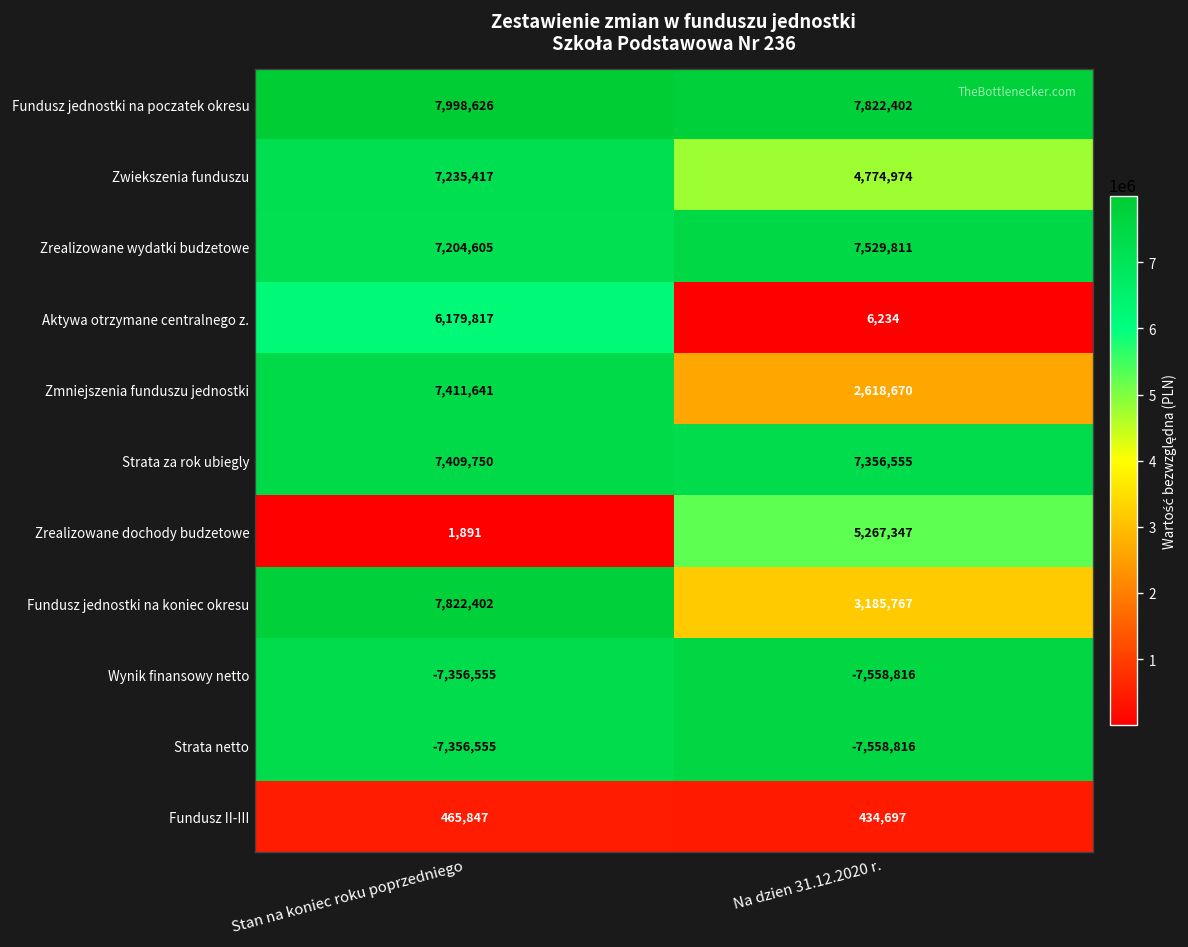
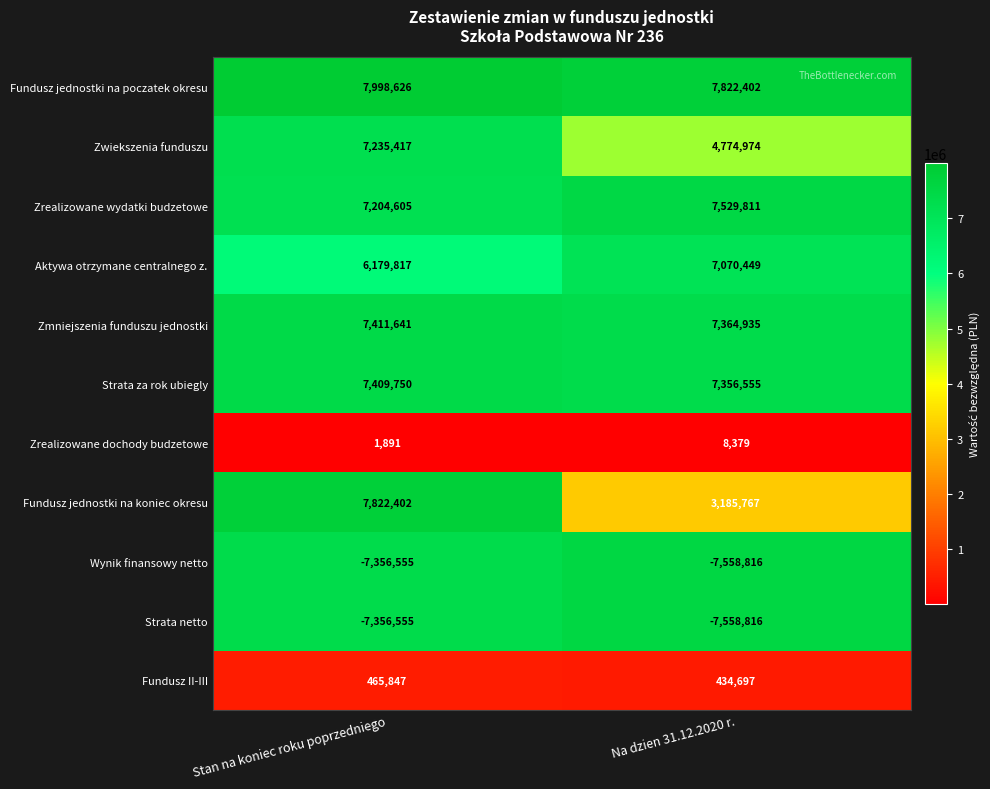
Aktywa otrzymane centralnego z., Na dzien 31.12.2020 r.: 6,234 -> 7,070,449
Zmniejszenia funduszu jednostki, Na dzien 31.12.2020 r.: 2,618,670 -> 7,364,935
Zrealizowane dochody budzetowe, Na dzien 31.12.2020 r.: 5,267,347 -> 8,379
